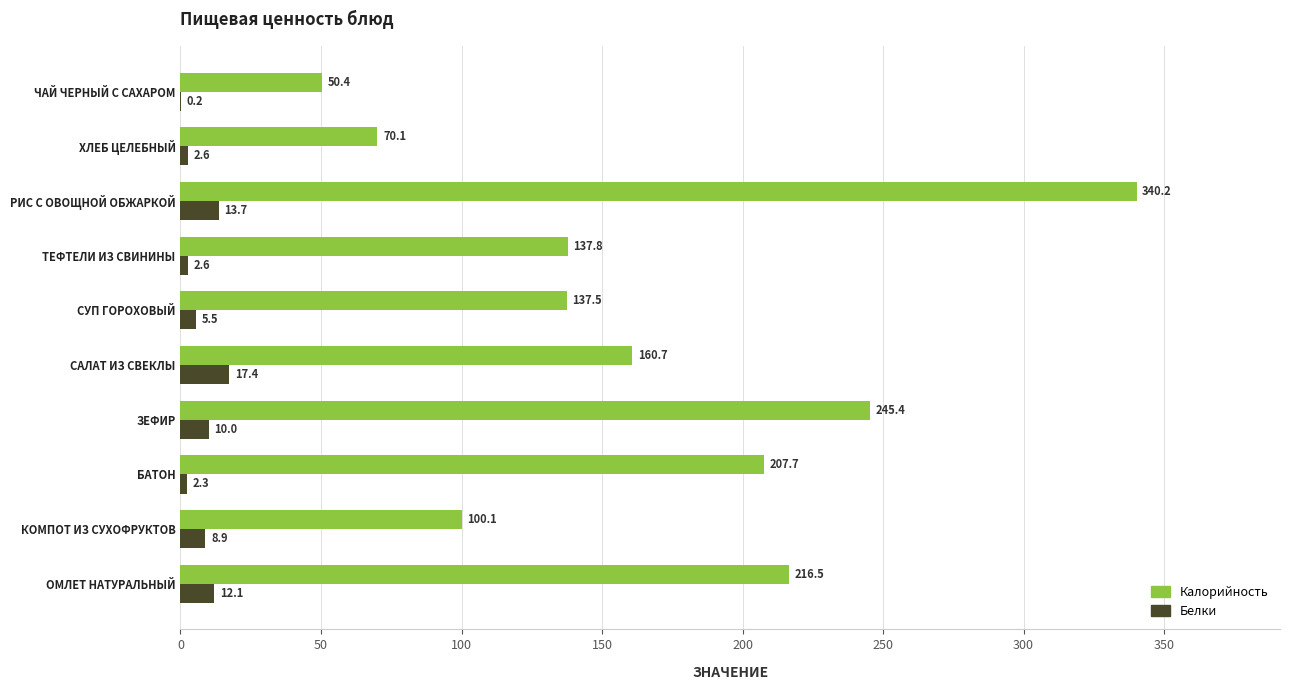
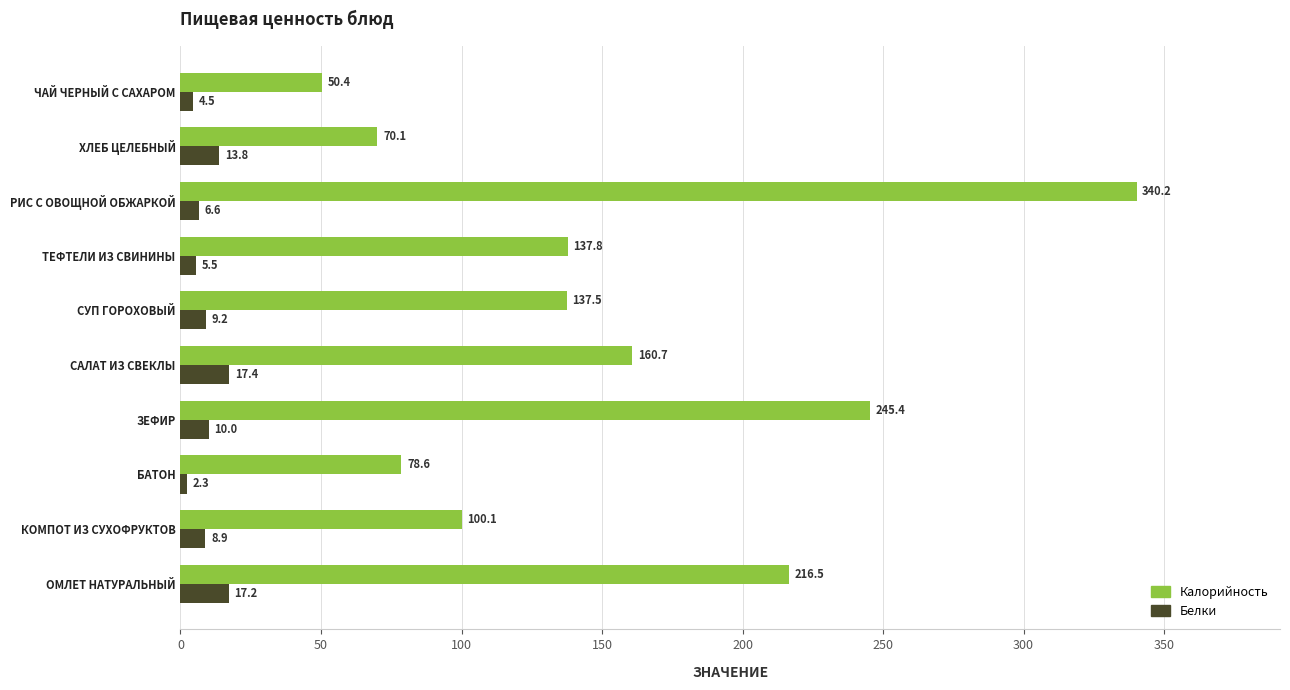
Белки, ЧАЙ ЧЕРНЫЙ С САХАРОМ: 0.2 -> 4.5
Белки, ХЛЕБ ЦЕЛЕБНЫЙ: 2.6 -> 13.8
Белки, РИС С ОВОЩНОЙ ОБЖАРКОЙ: 13.7 -> 6.6
Белки, ТЕФТЕЛИ ИЗ СВИНИНЫ: 2.6 -> 5.5
Белки, СУП ГОРОХОВЫЙ: 5.5 -> 9.2
Калорийность, БАТОН: 207.7 -> 78.6
Белки, ОМЛЕТ НАТУРАЛЬНЫЙ: 12.1 -> 17.2
